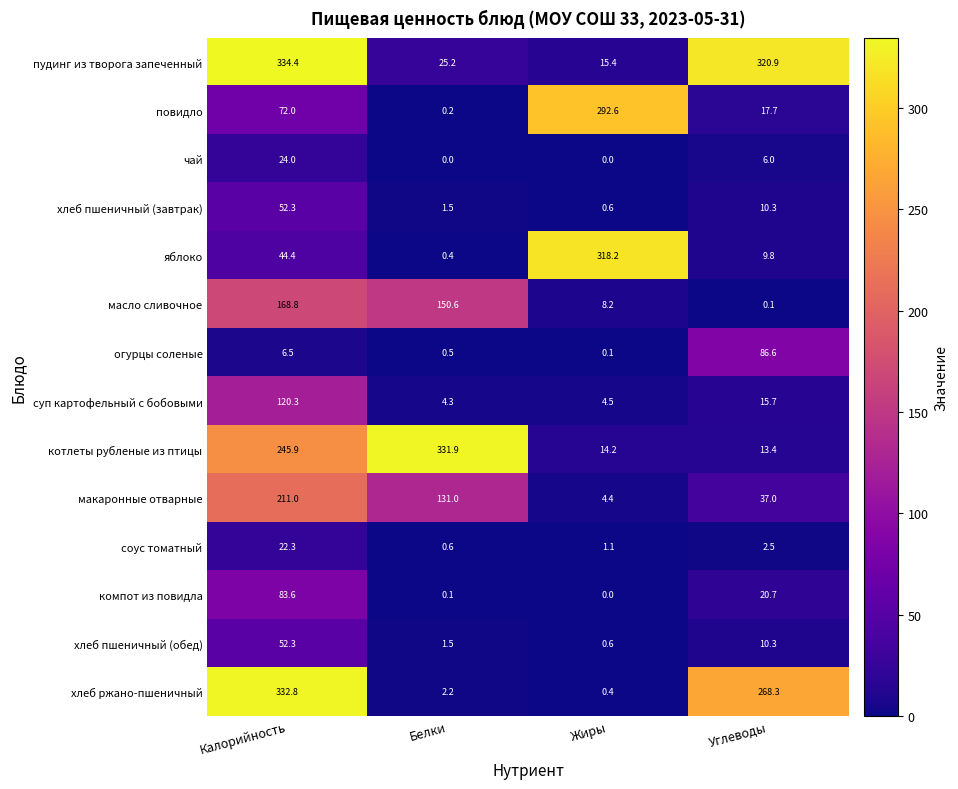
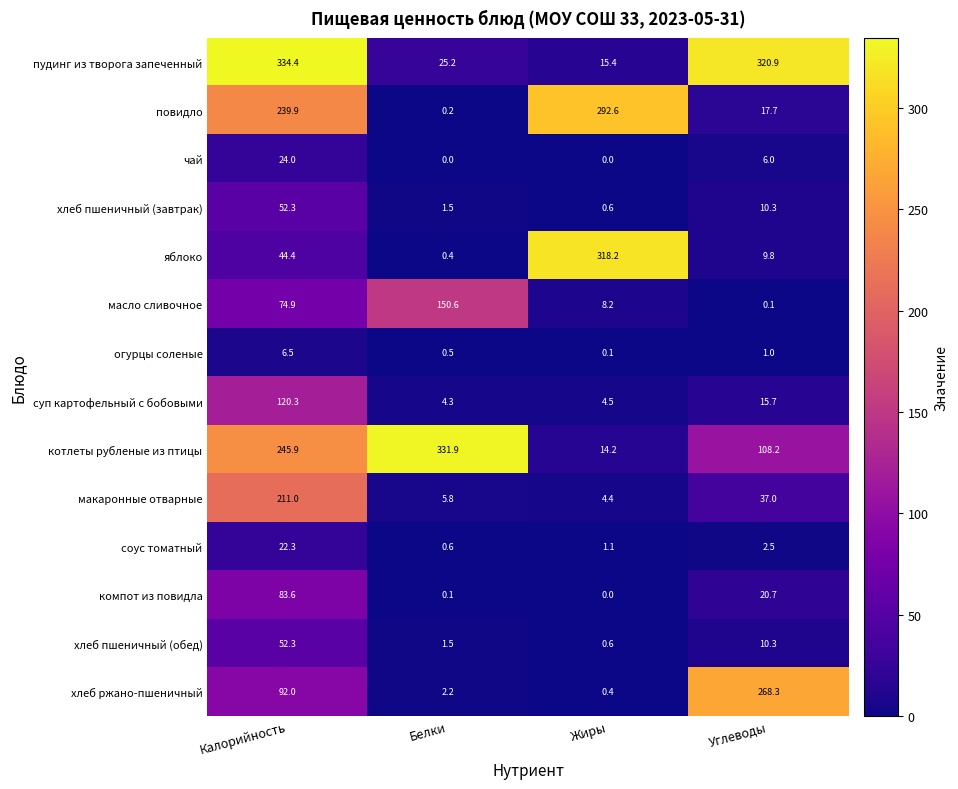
повидло, Калорийность: 72.0 -> 239.9
масло сливочное, Калорийность: 168.8 -> 74.9
огурцы соленые, Углеводы: 86.6 -> 1.0
котлеты рубленые из птицы, Углеводы: 13.4 -> 108.2
макаронные отварные, Белки: 131.0 -> 5.8
хлеб ржано-пшеничный, Калорийность: 332.8 -> 92.0
